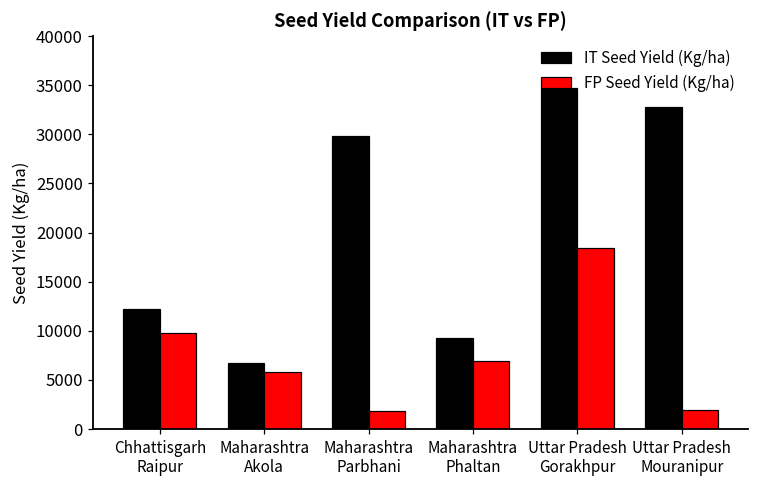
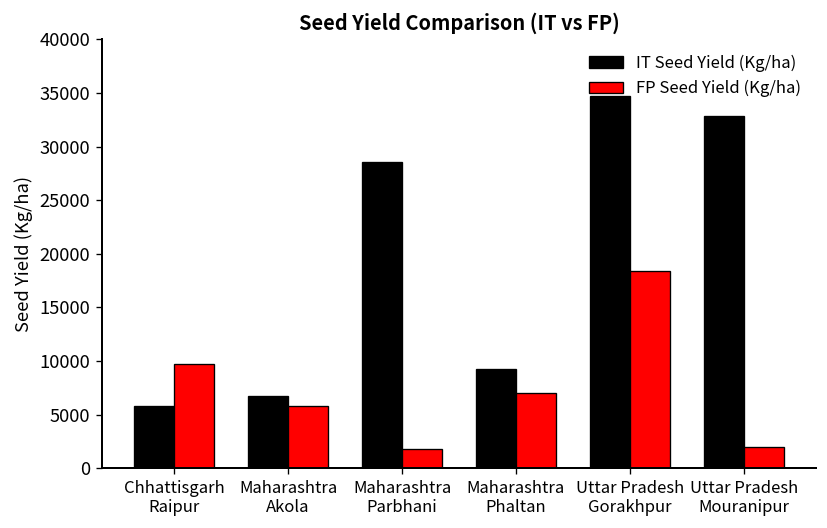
IT Seed Yield (Kg/ha), Chhattisgarh Raipur: 12000 -> 6000
IT Seed Yield (Kg/ha), Maharashtra Parbhani: 30000 -> 29000
